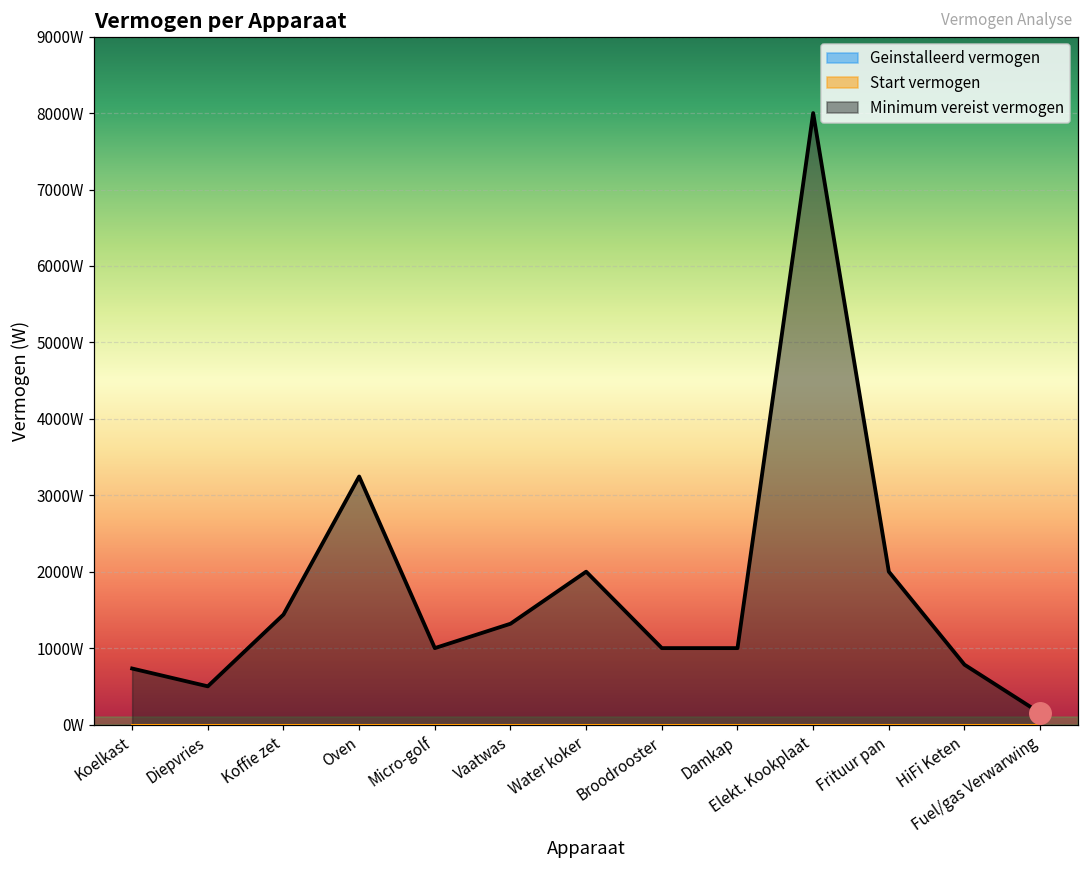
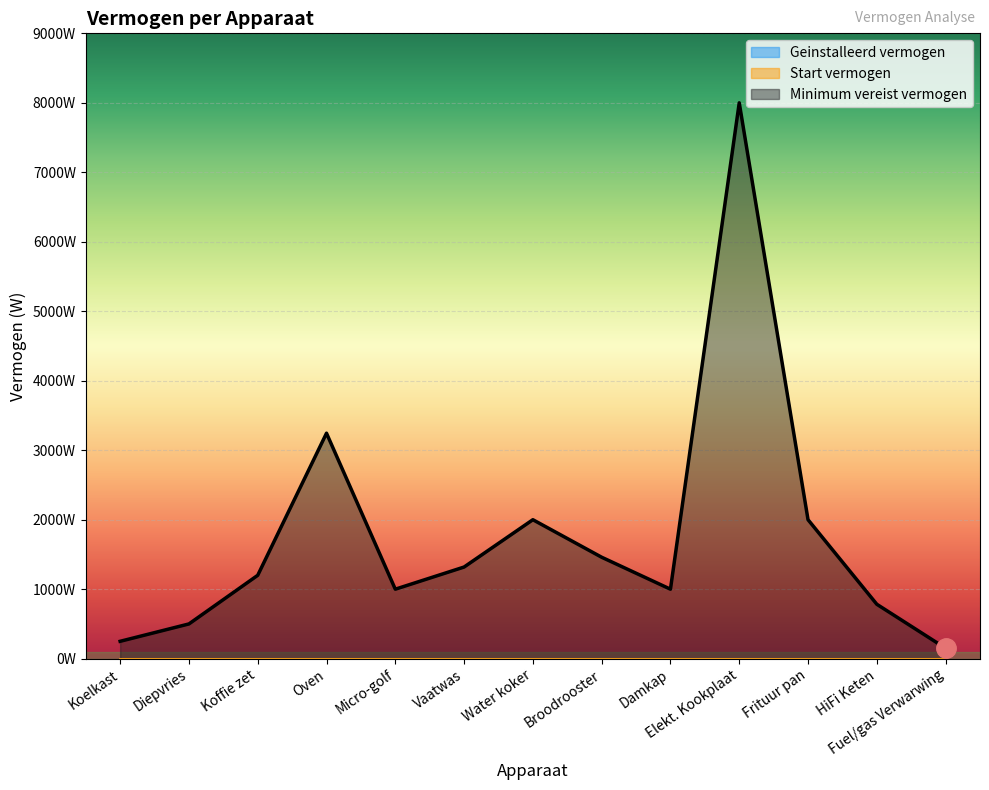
Minimum vereist vermogen, Koelkast: 700W -> 300W
Minimum vereist vermogen, Koffie zet: 1400W -> 1200W
Minimum vereist vermogen, Broodrooster: 1000W -> 1500W
